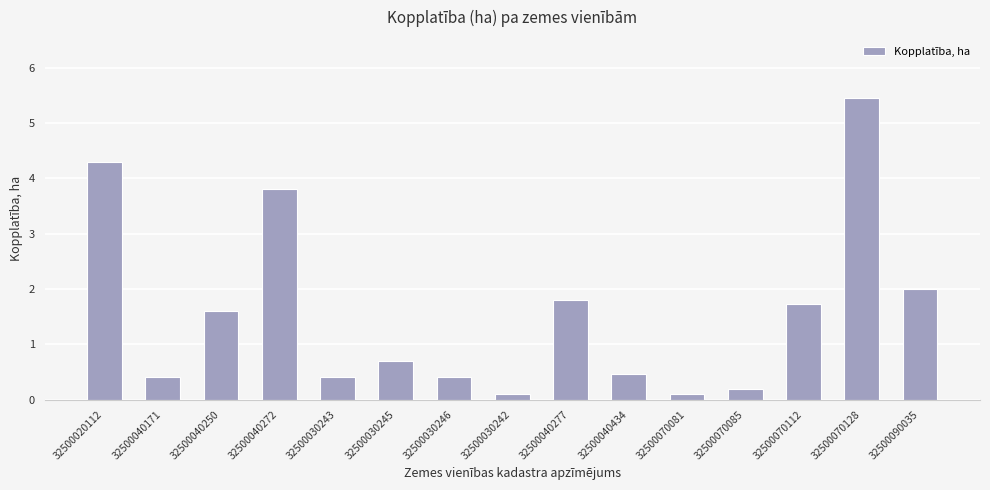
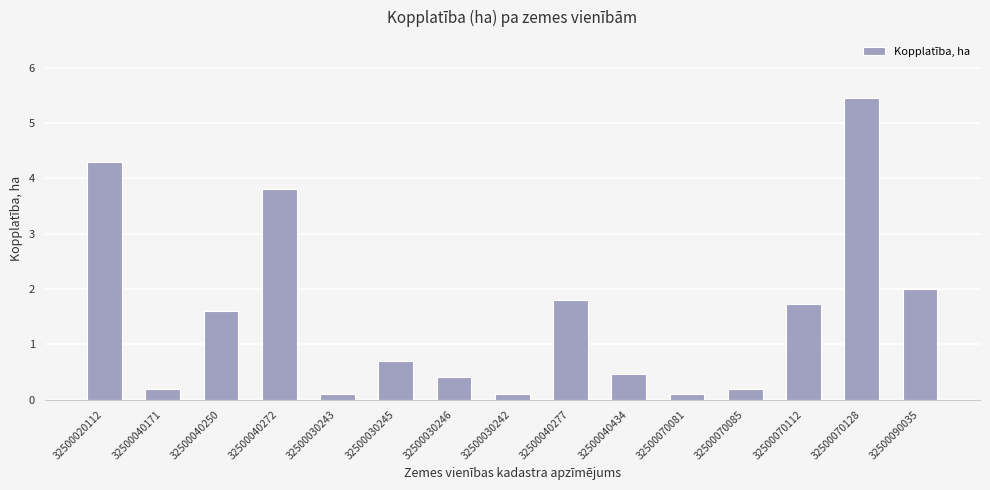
32500040171: 0.4 -> 0.2
32500030243: 0.4 -> 0.1
